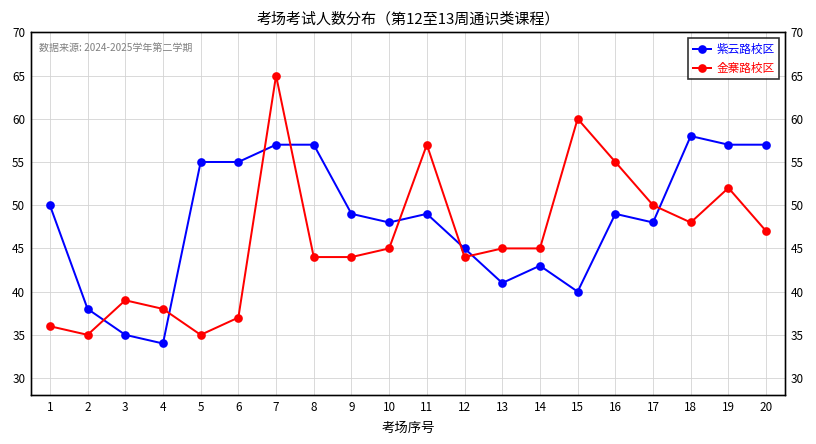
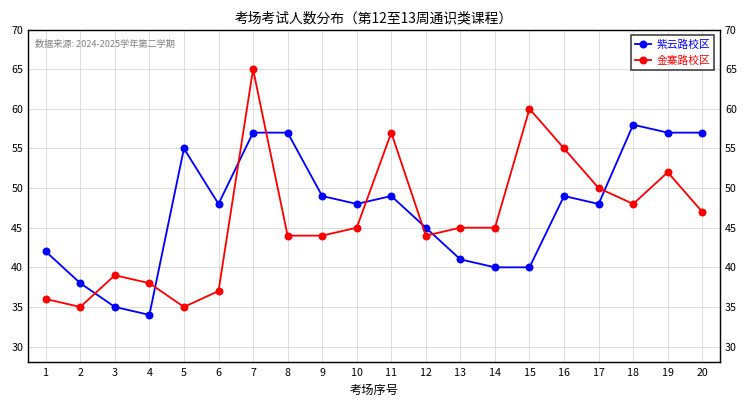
紫云路校区, 1: 50 -> 42
紫云路校区, 6: 55 -> 48
紫云路校区, 14: 43 -> 40
